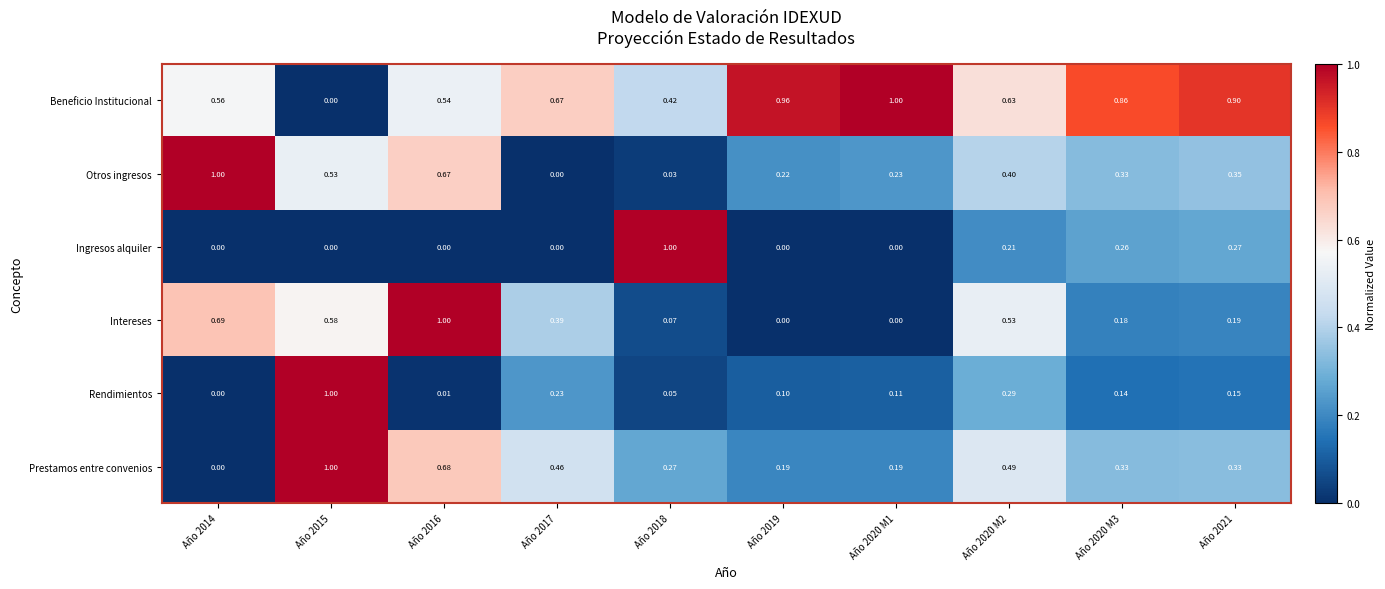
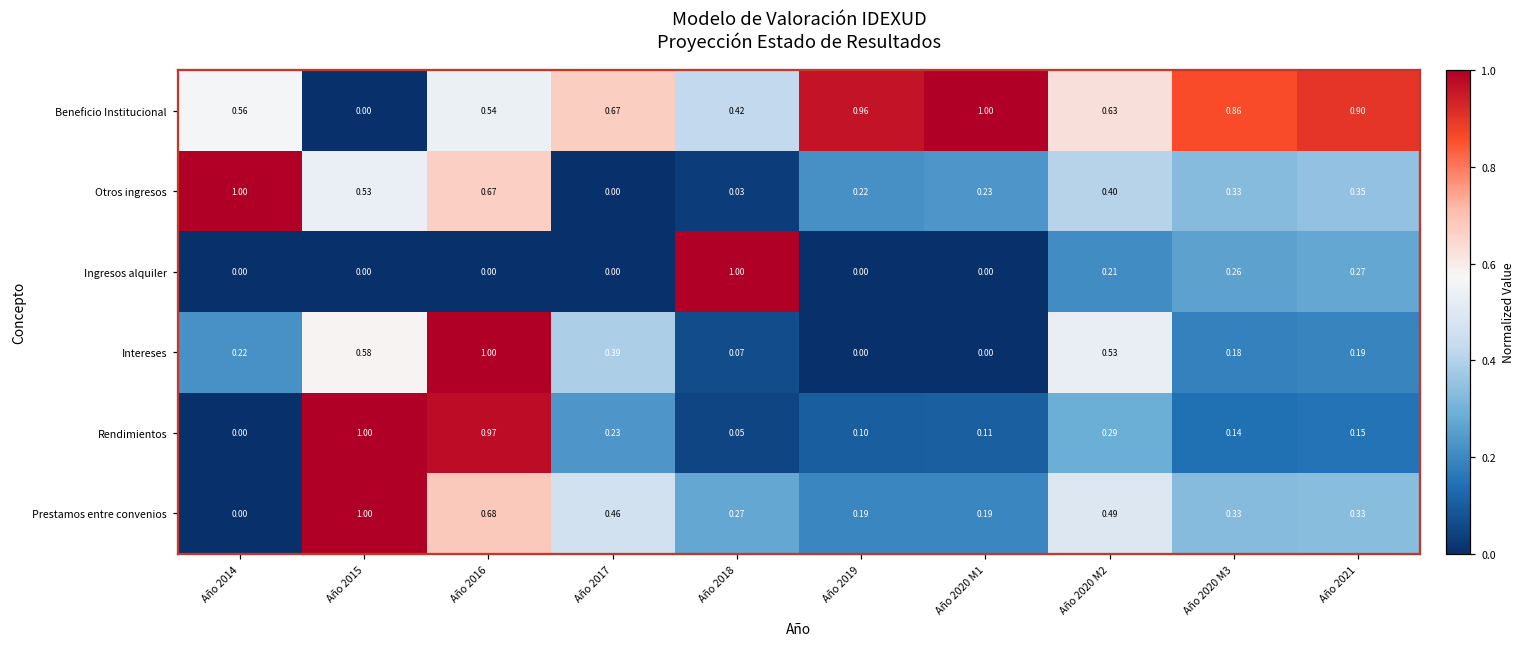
Intereses, Año 2014: 0.69 -> 0.22
Rendimientos, Año 2016: 0.01 -> 0.97
